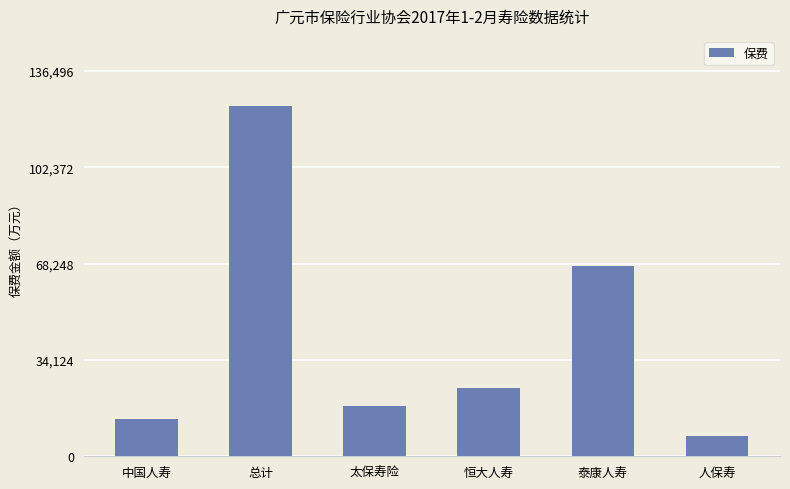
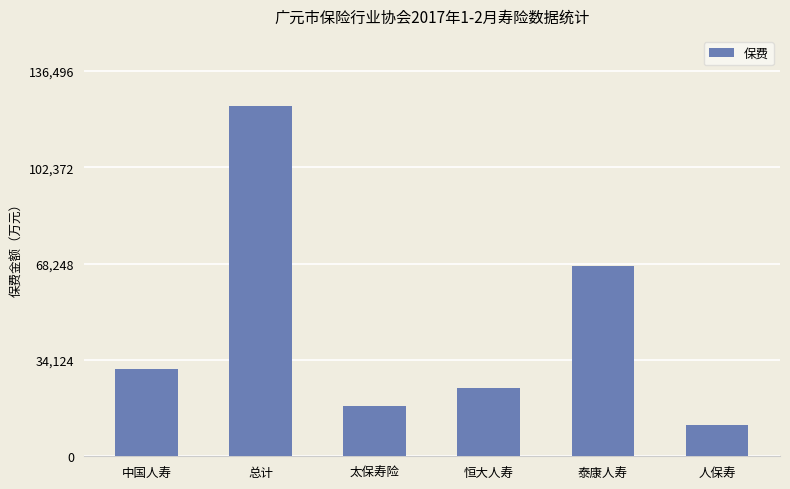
中国人寿: 13,000 -> 31,000
人保寿: 7,000 -> 11,000
